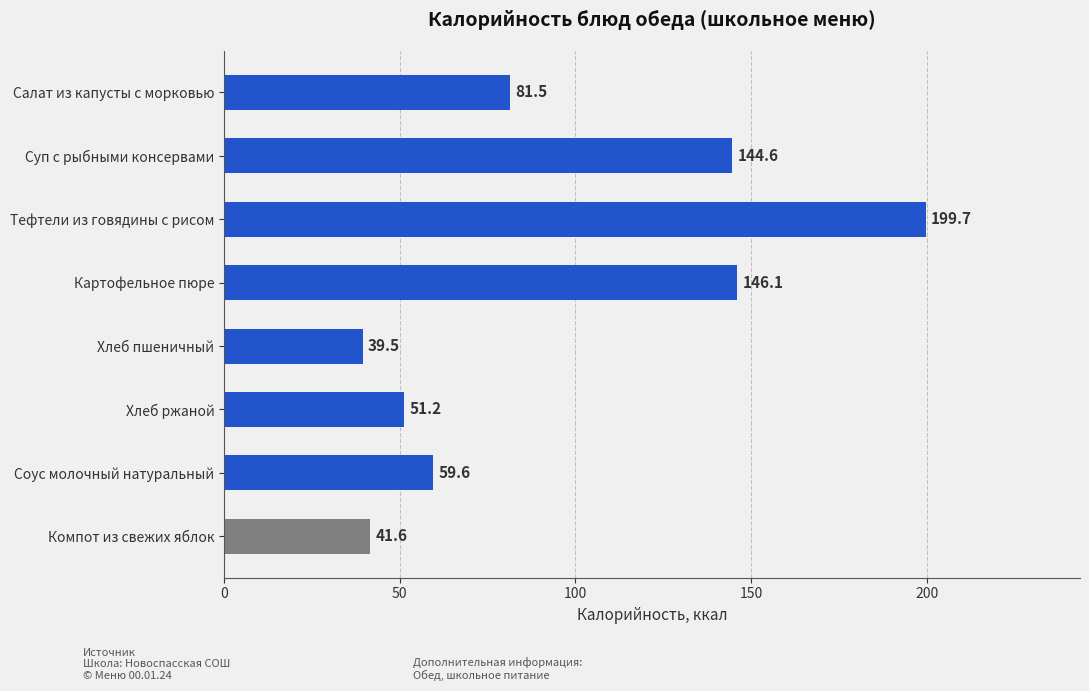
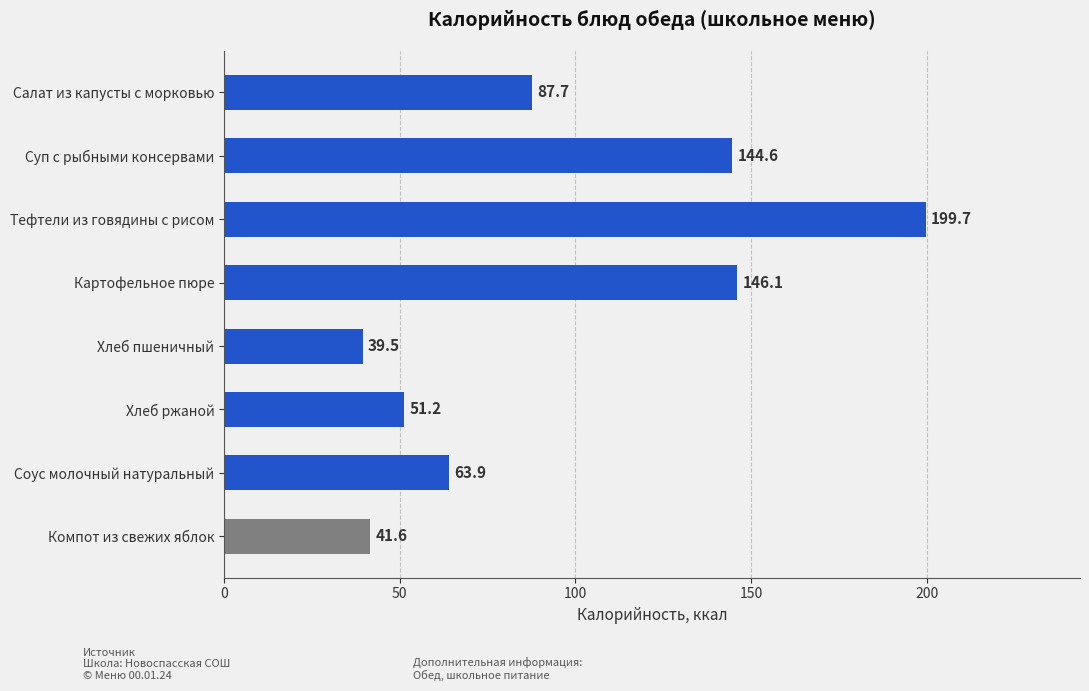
Салат из капусты с морковью: 81.5 -> 87.7
Соус молочный натуральный: 59.6 -> 63.9
